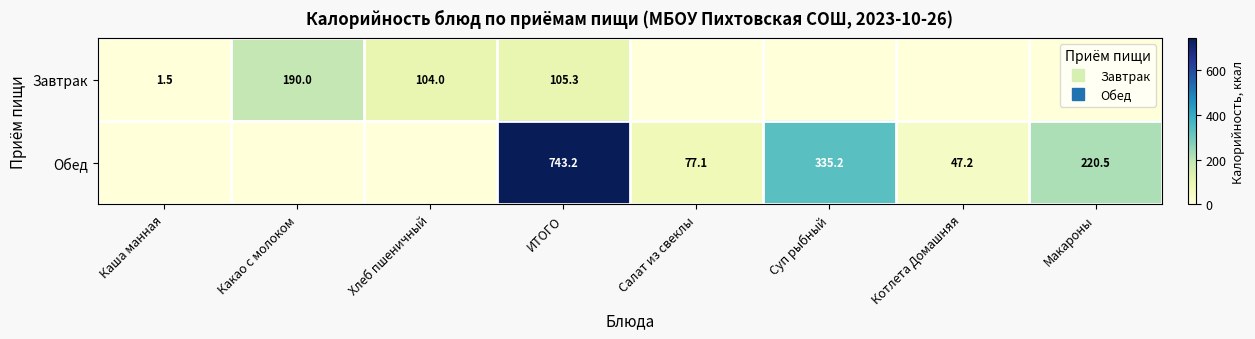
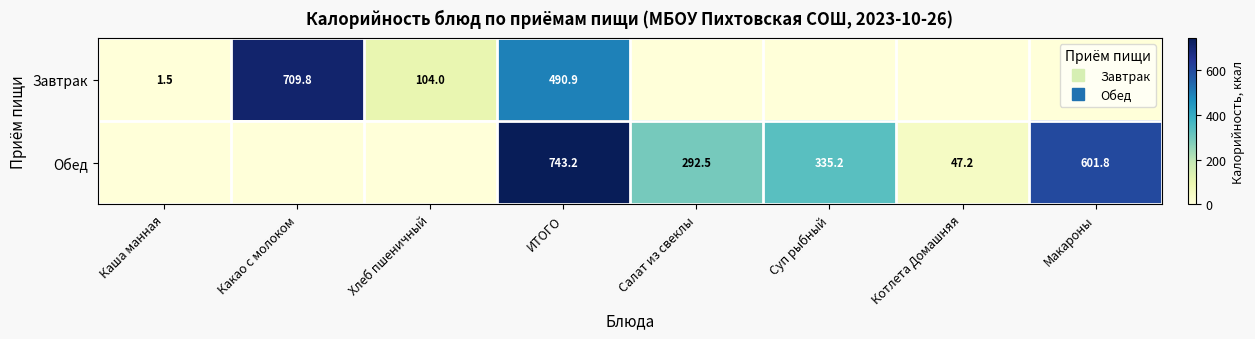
Завтрак, Какао с молоком: 190.0 -> 709.8
Завтрак, ИТОГО: 105.3 -> 490.9
Обед, Салат из свеклы: 77.1 -> 292.5
Обед, Макароны: 220.5 -> 601.8
